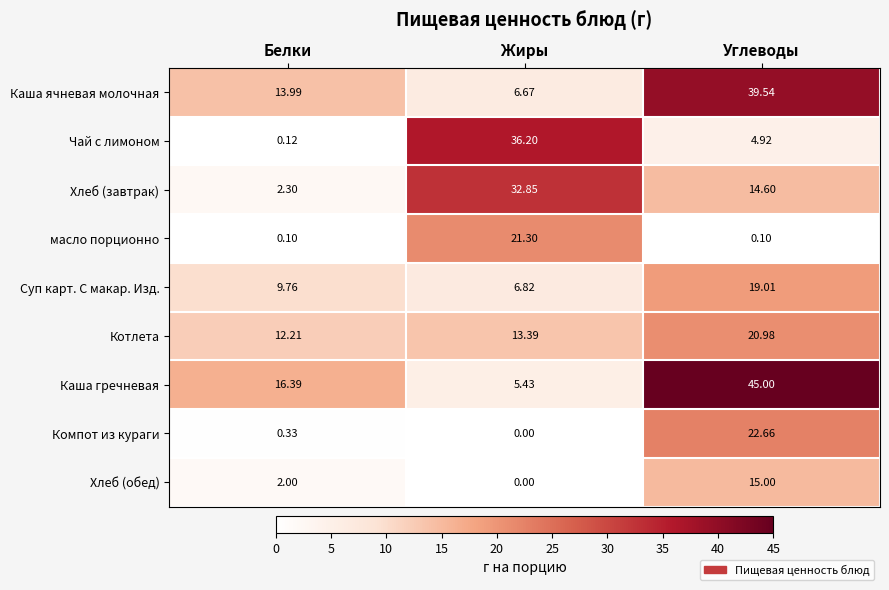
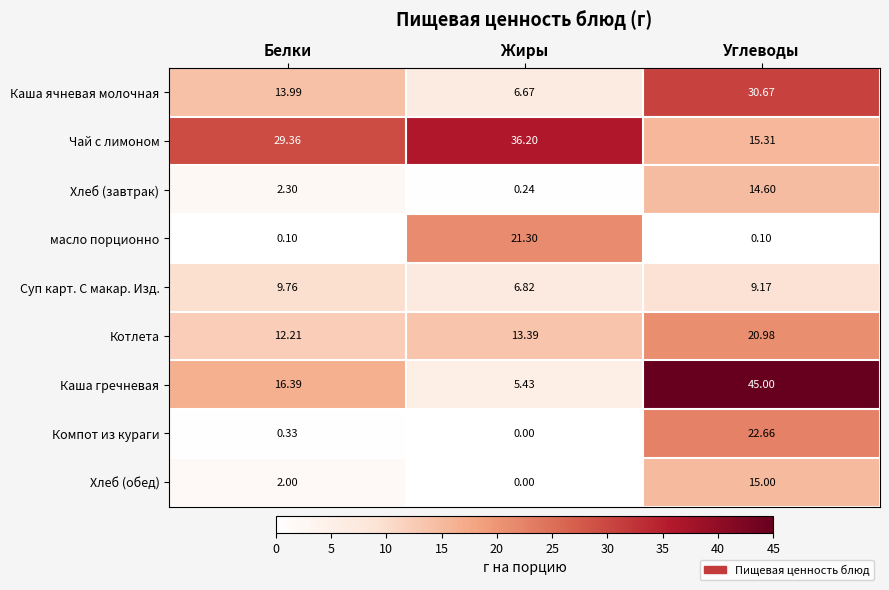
Каша ячневая молочная, Углеводы: 39.54 -> 30.67
Чай с лимоном, Белки: 0.12 -> 29.36
Чай с лимоном, Углеводы: 4.92 -> 15.31
Хлеб (завтрак), Жиры: 32.85 -> 0.24
Суп карт. С макар. Изд., Углеводы: 19.01 -> 9.17
